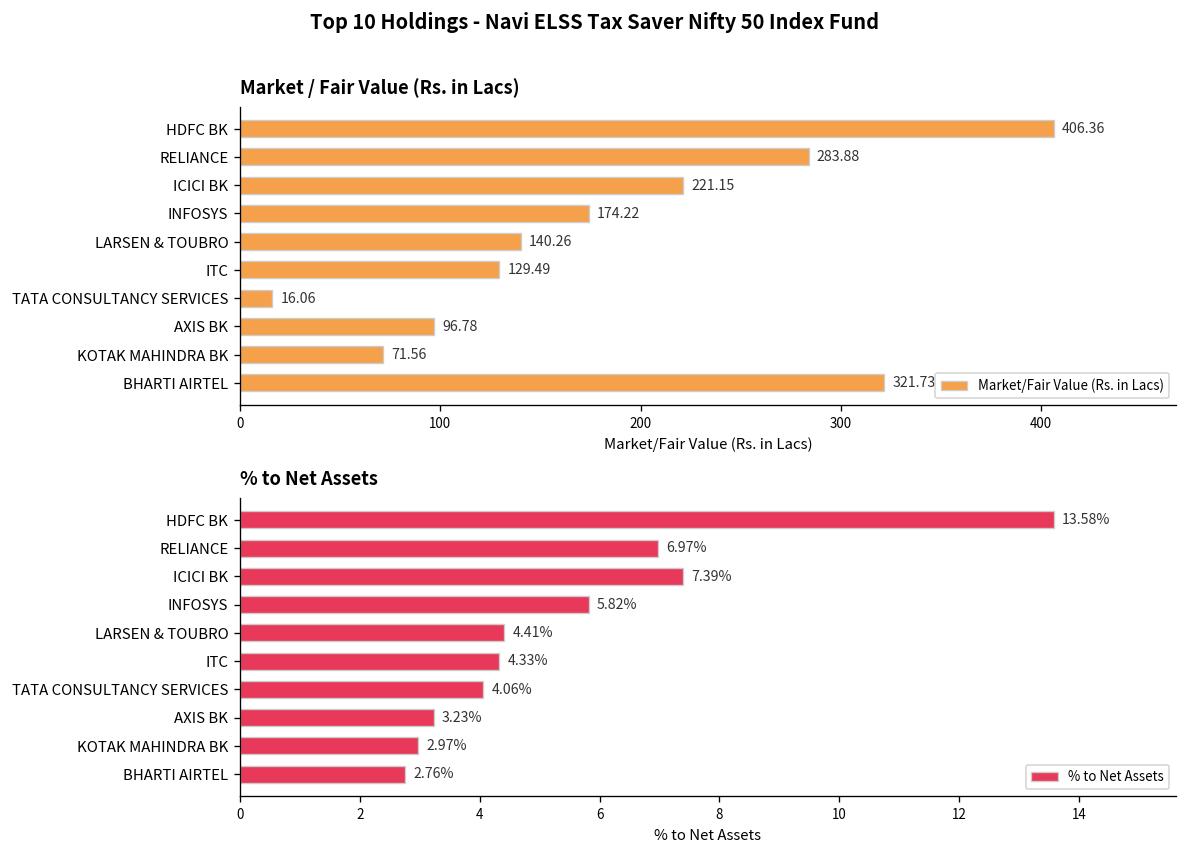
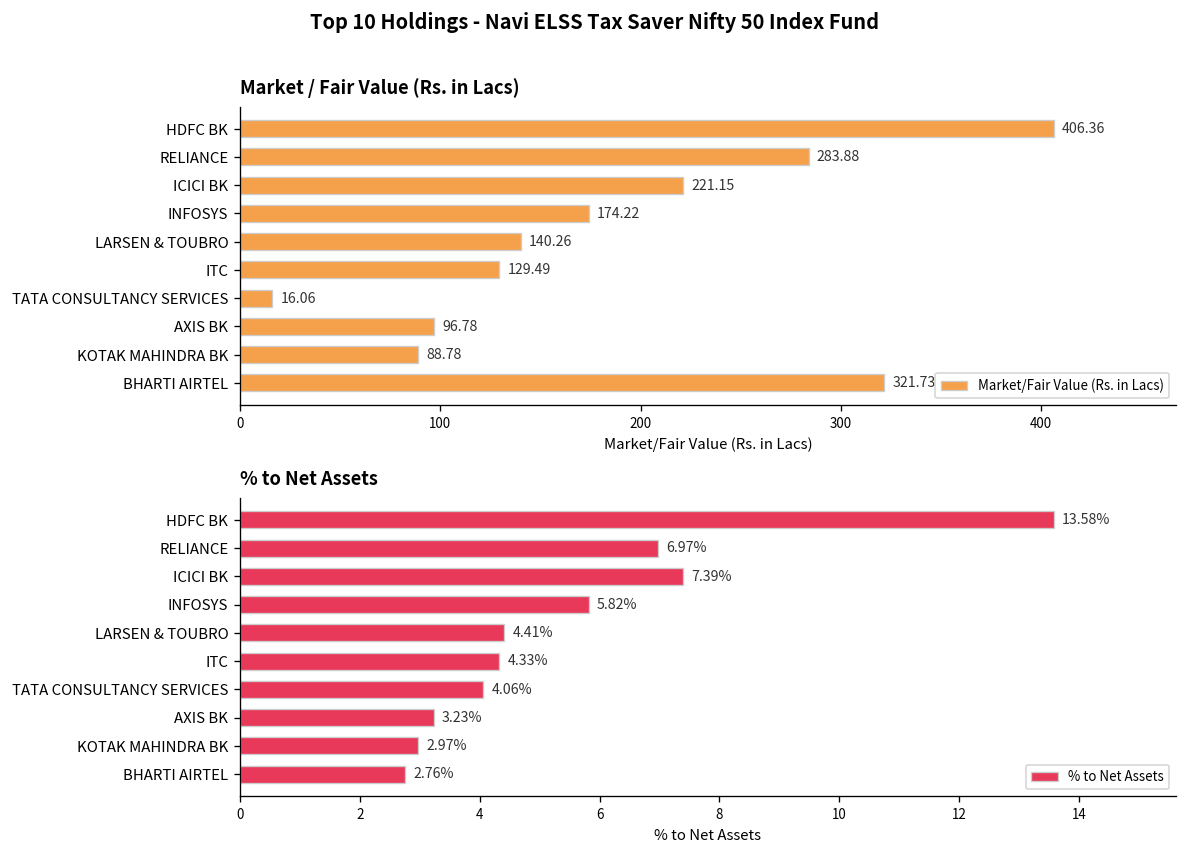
Market / Fair Value (Rs. in Lacs), KOTAK MAHINDRA BK: 71.56 -> 88.78
